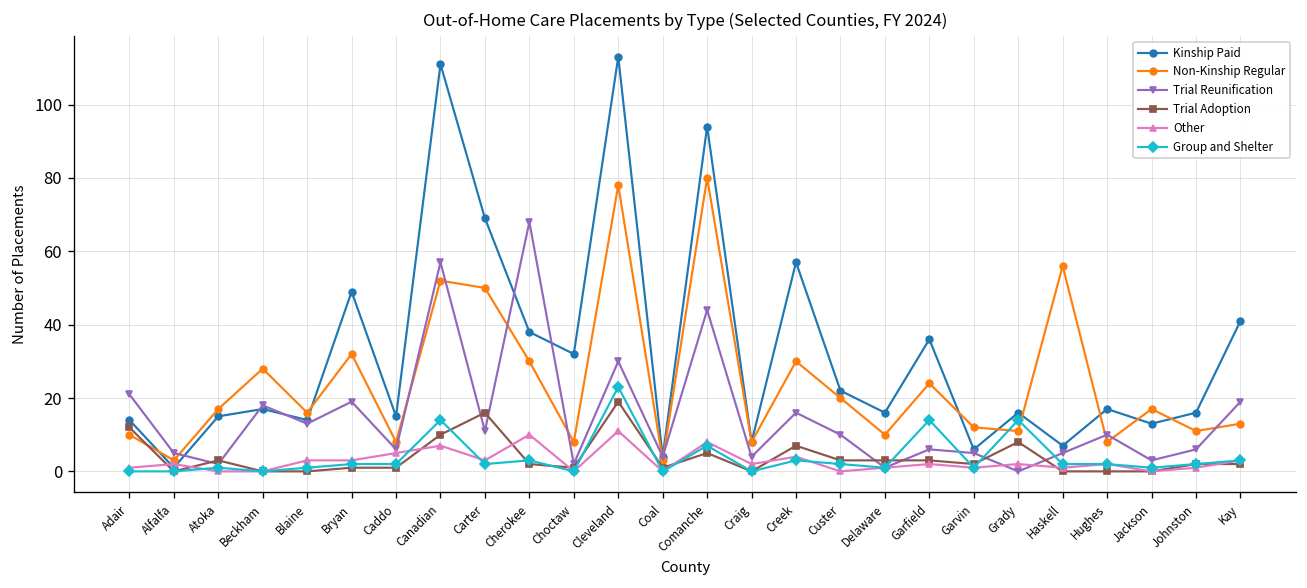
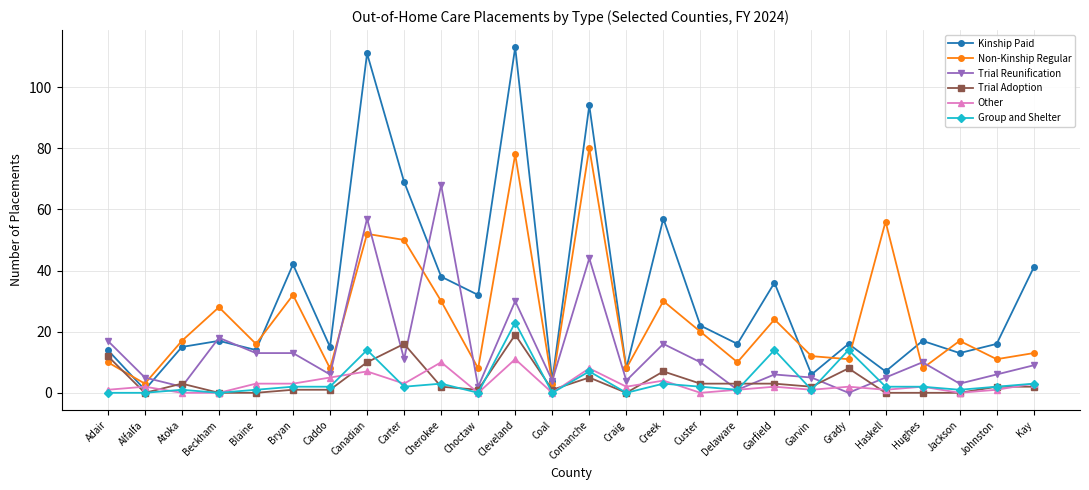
Trial Reunification, Adair: 21 -> 17
Kinship Paid, Bryan: 49 -> 42
Trial Reunification, Bryan: 19 -> 13
Trial Reunification, Kay: 19 -> 9
